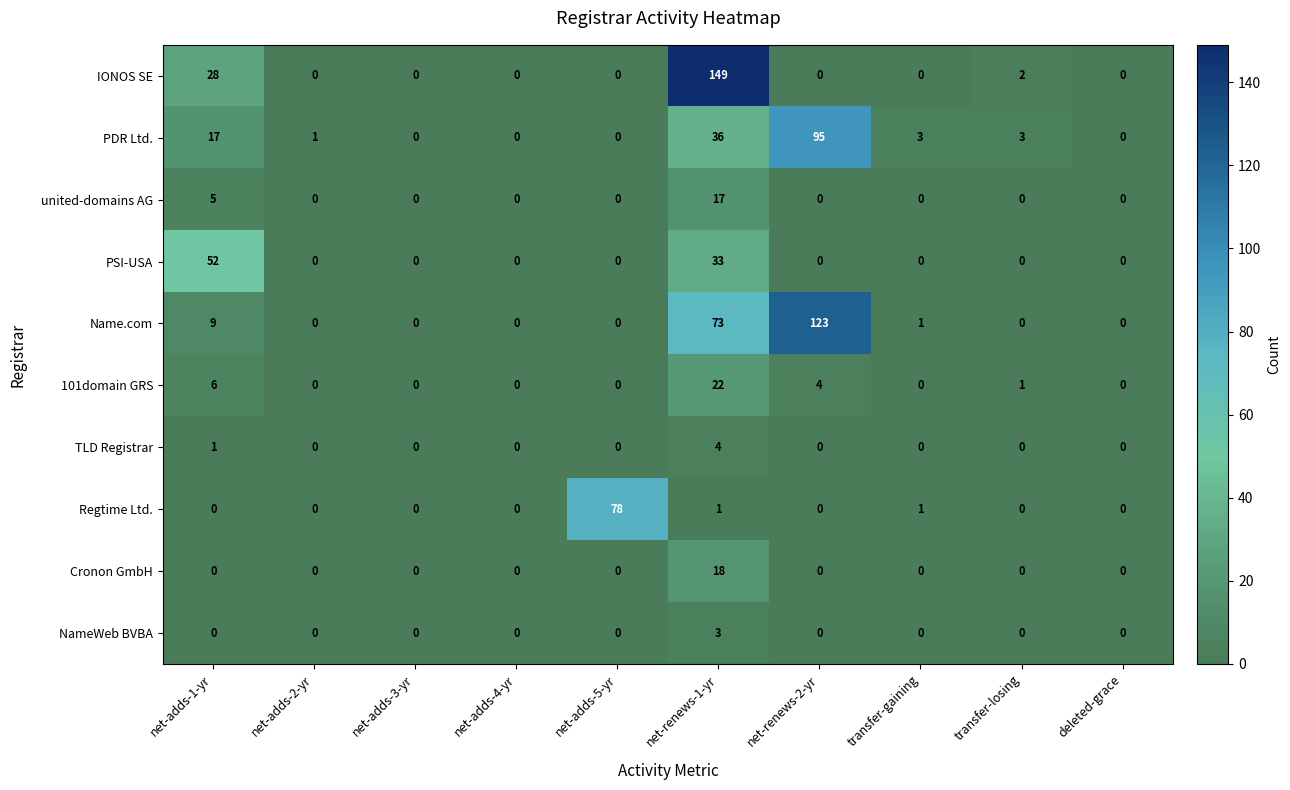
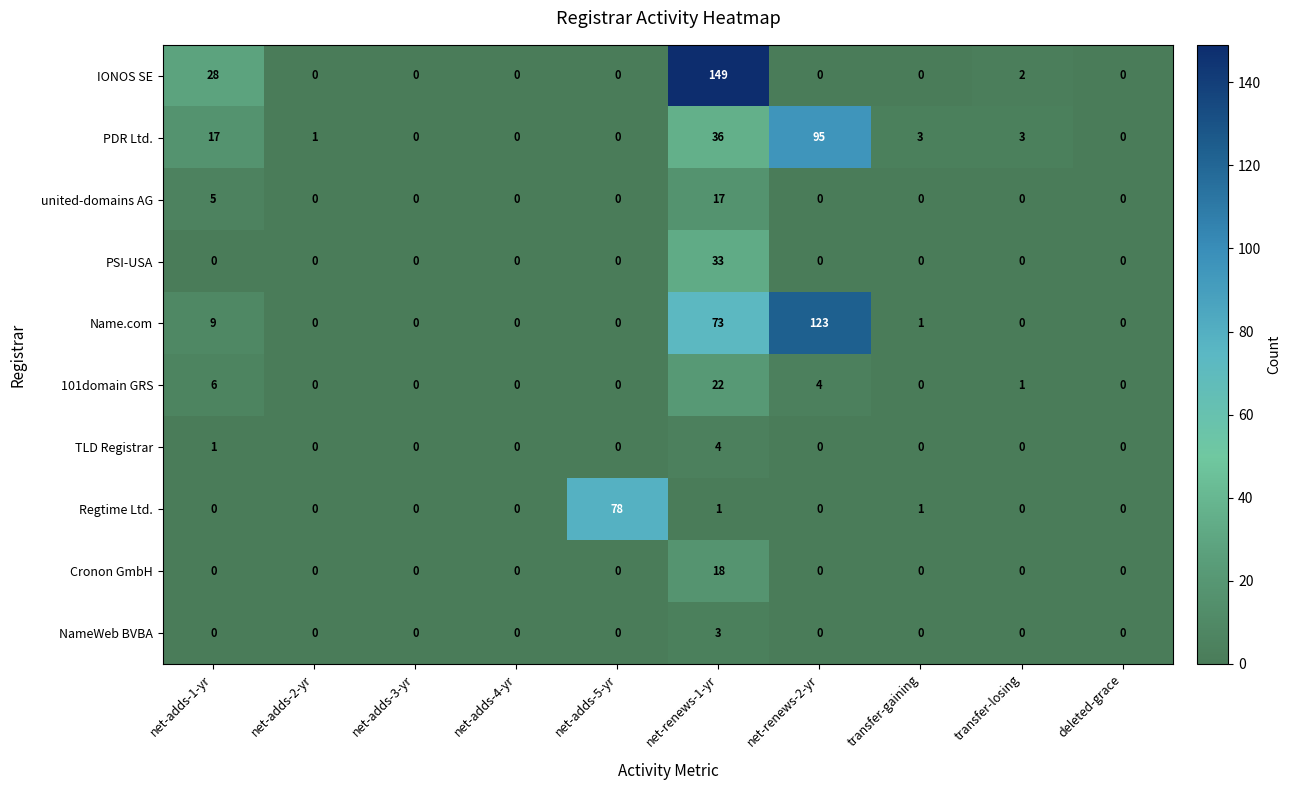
PSI-USA, net-adds-1-yr: 52 -> 0
